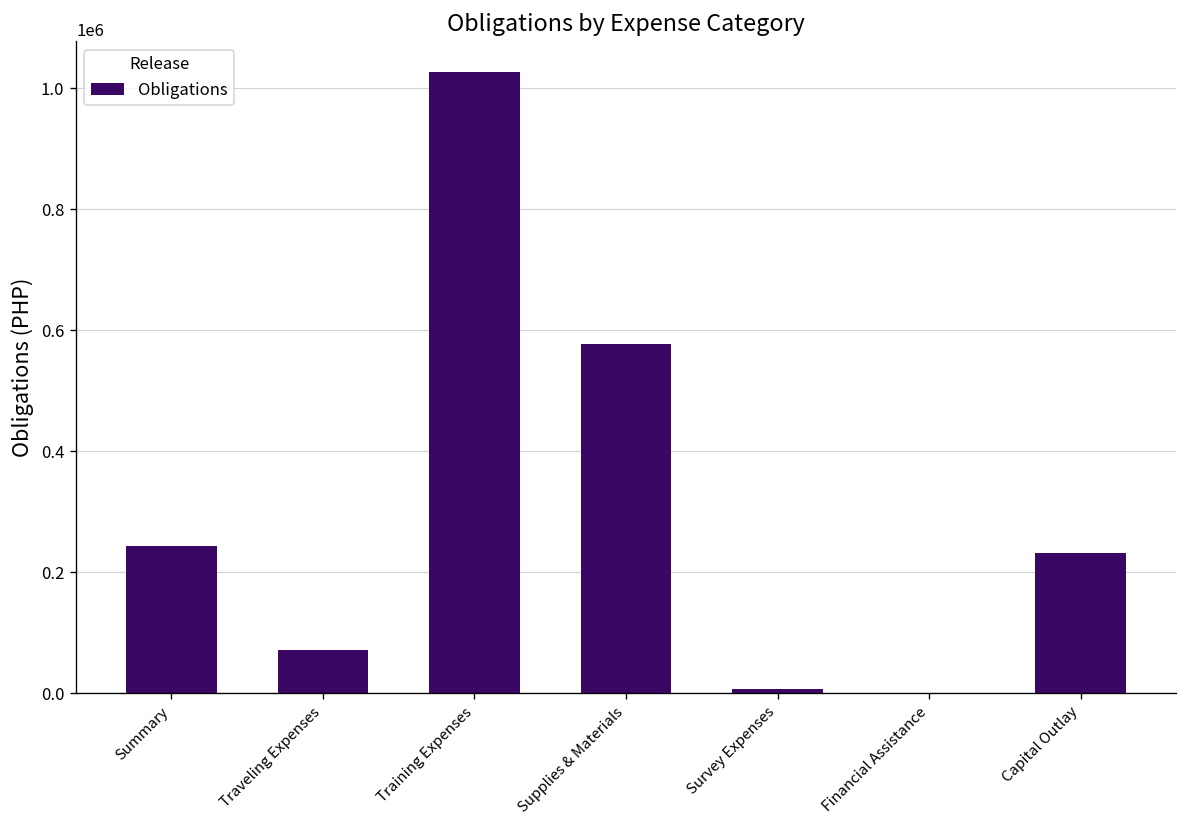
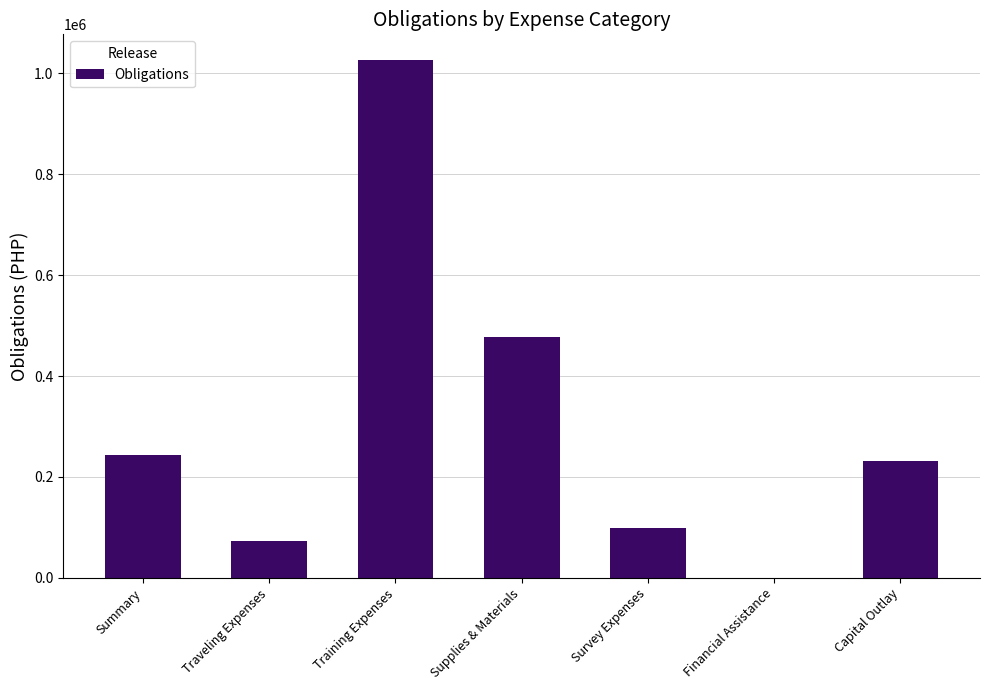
Supplies & Materials: 580000 -> 480000
Survey Expenses: 10000 -> 100000
